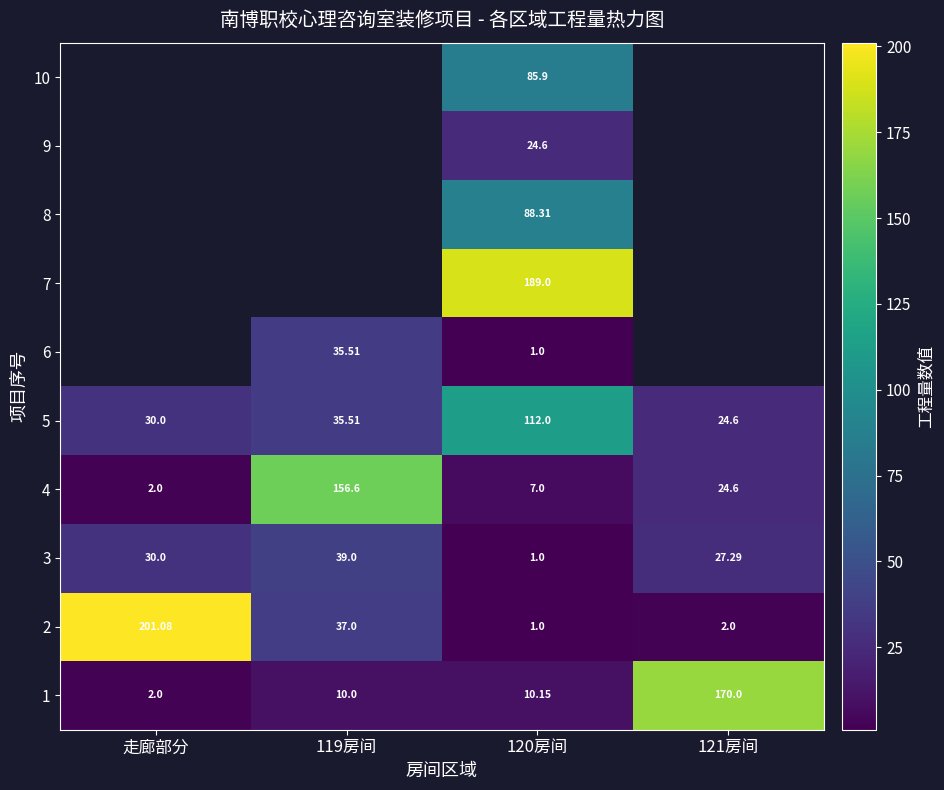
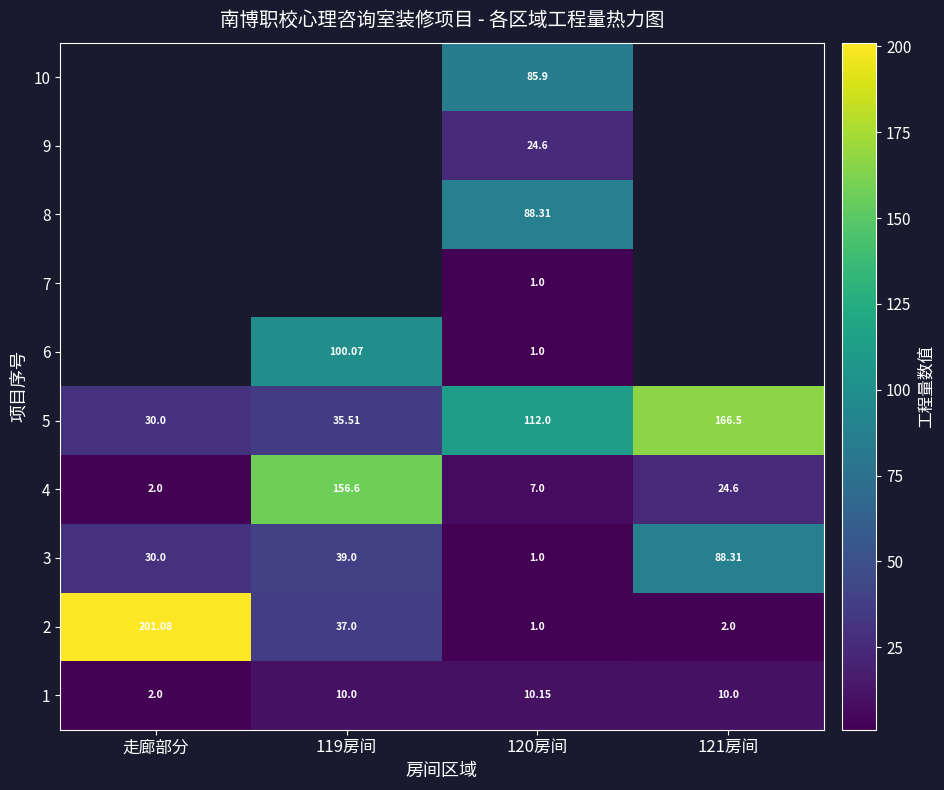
7, 120房间: 189.0 -> 1.0
6, 119房间: 35.51 -> 100.07
5, 121房间: 24.6 -> 166.5
3, 121房间: 27.29 -> 88.31
1, 121房间: 170.0 -> 10.0
